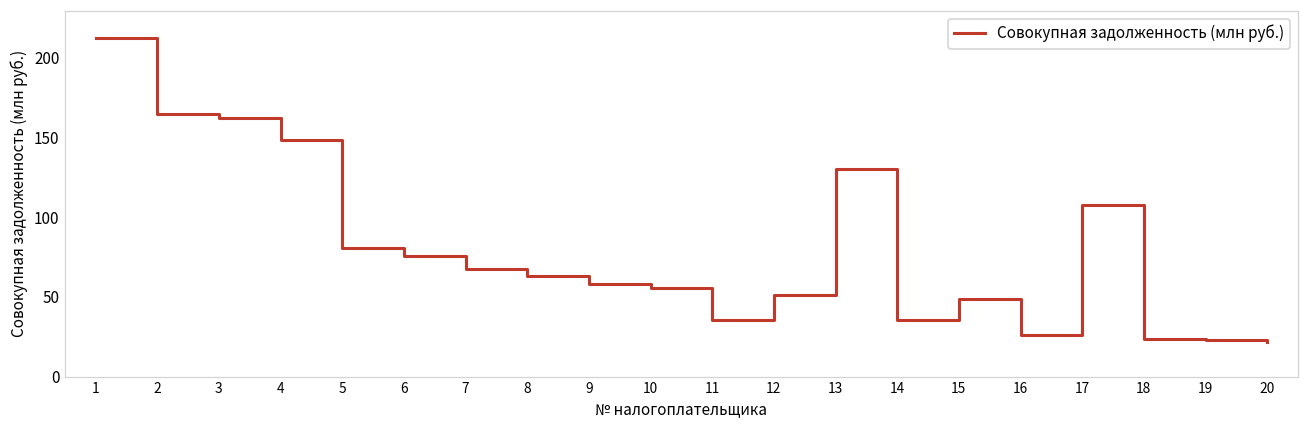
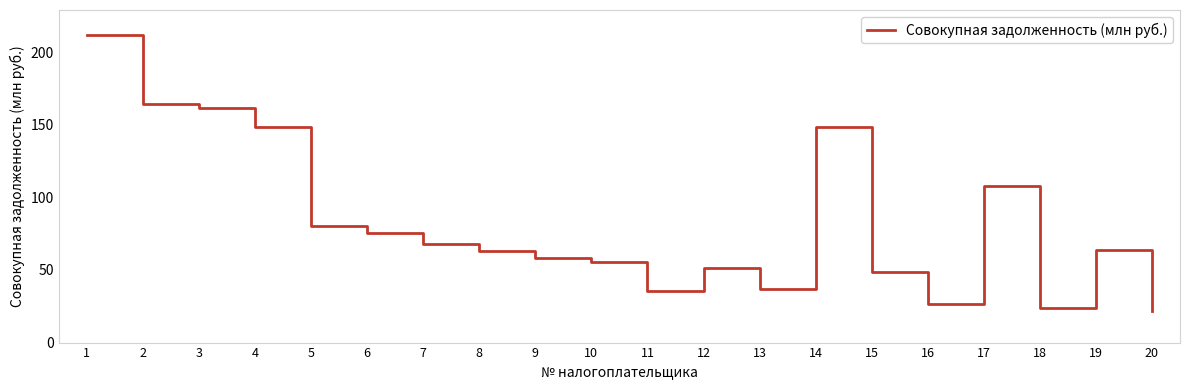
13: 130 -> 37
14: 36 -> 148
19: 23 -> 64
